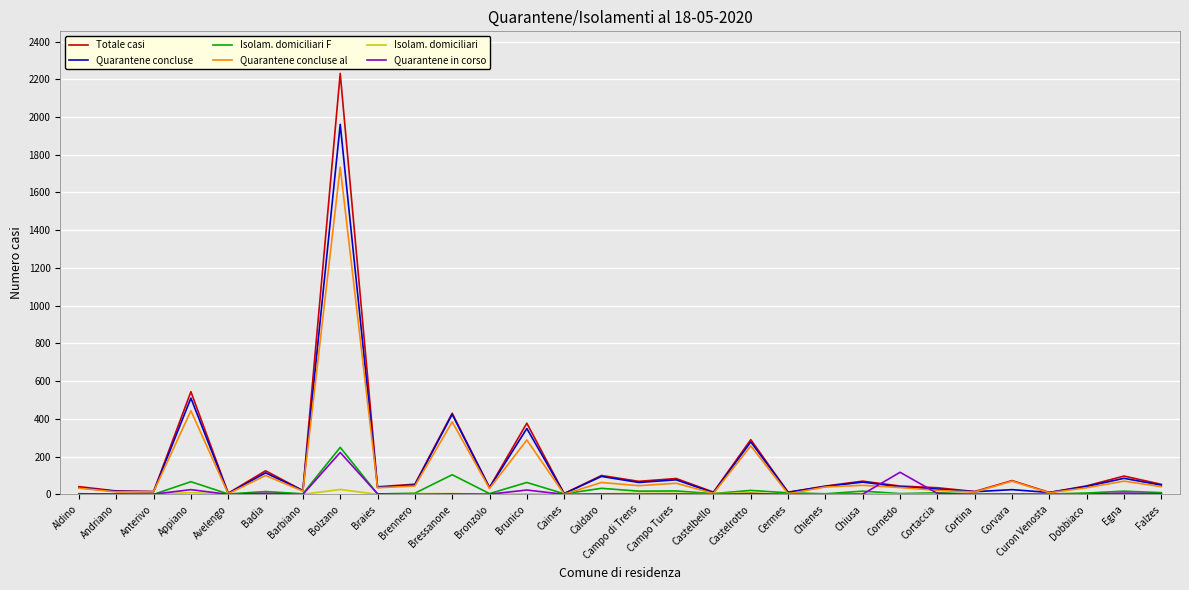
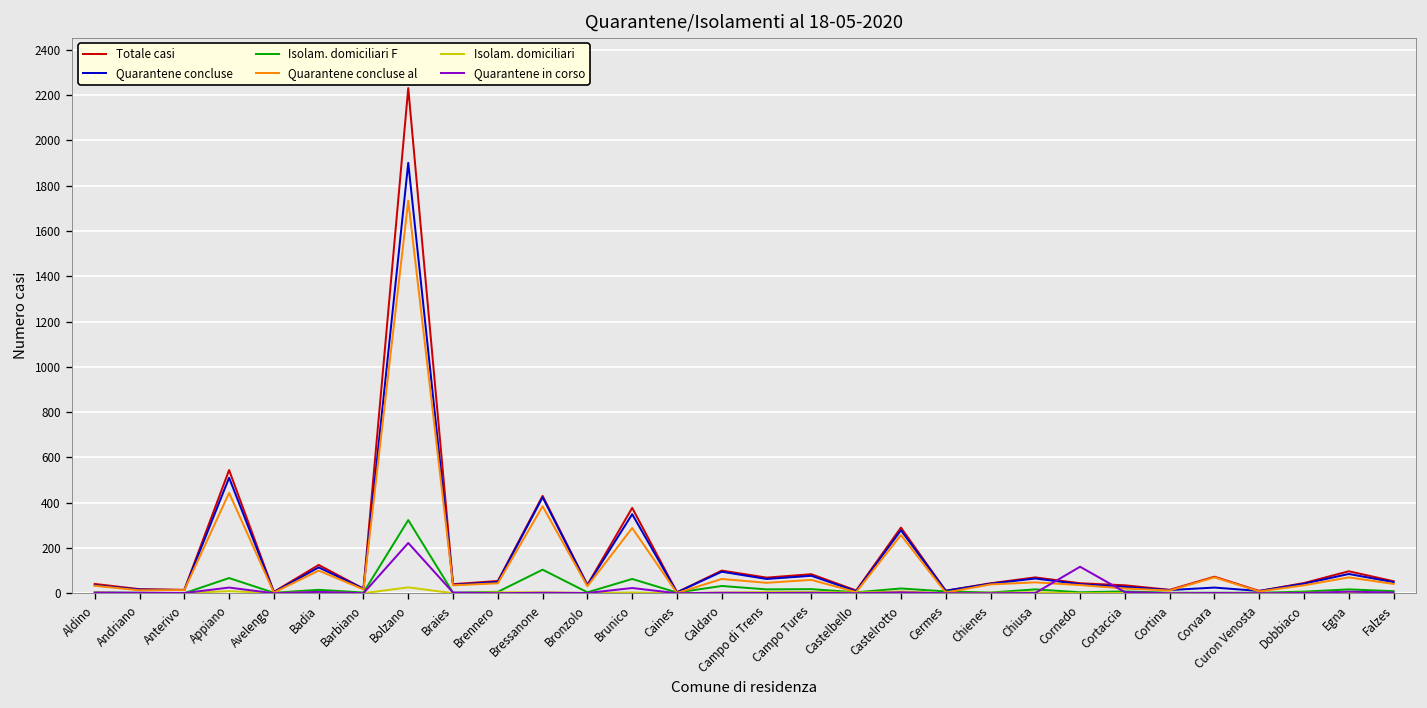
Quarantene concluse, Bolzano: 1960 -> 1900
Isolam. domiciliari F, Bolzano: 250 -> 320
